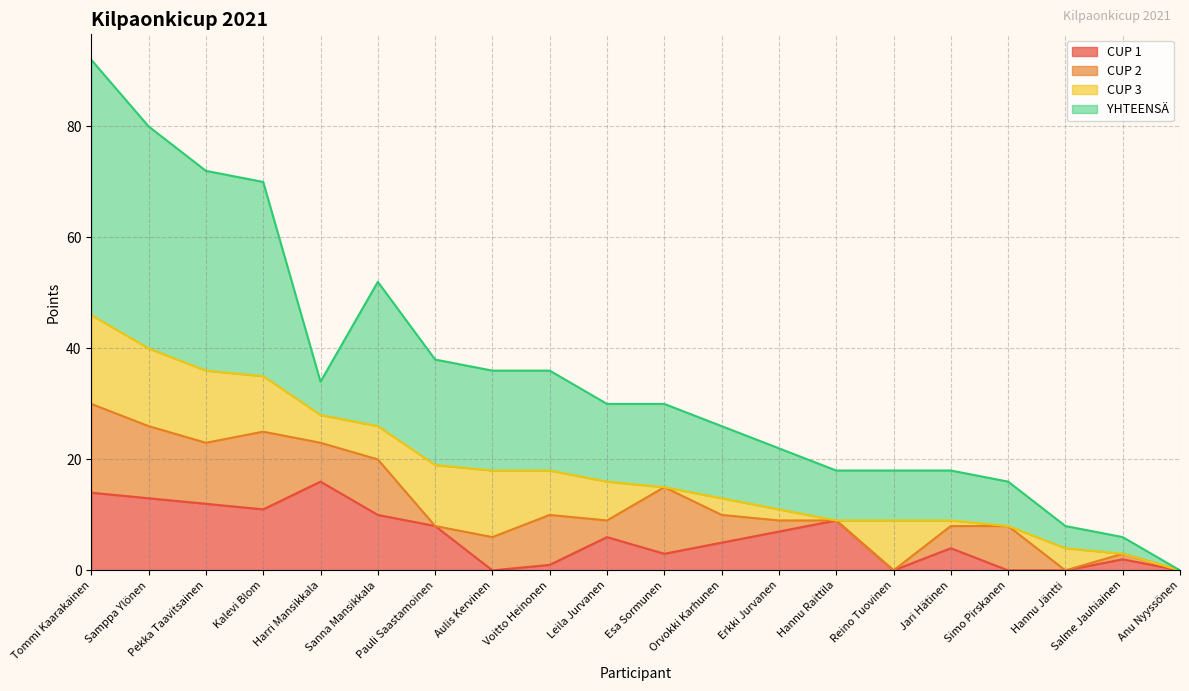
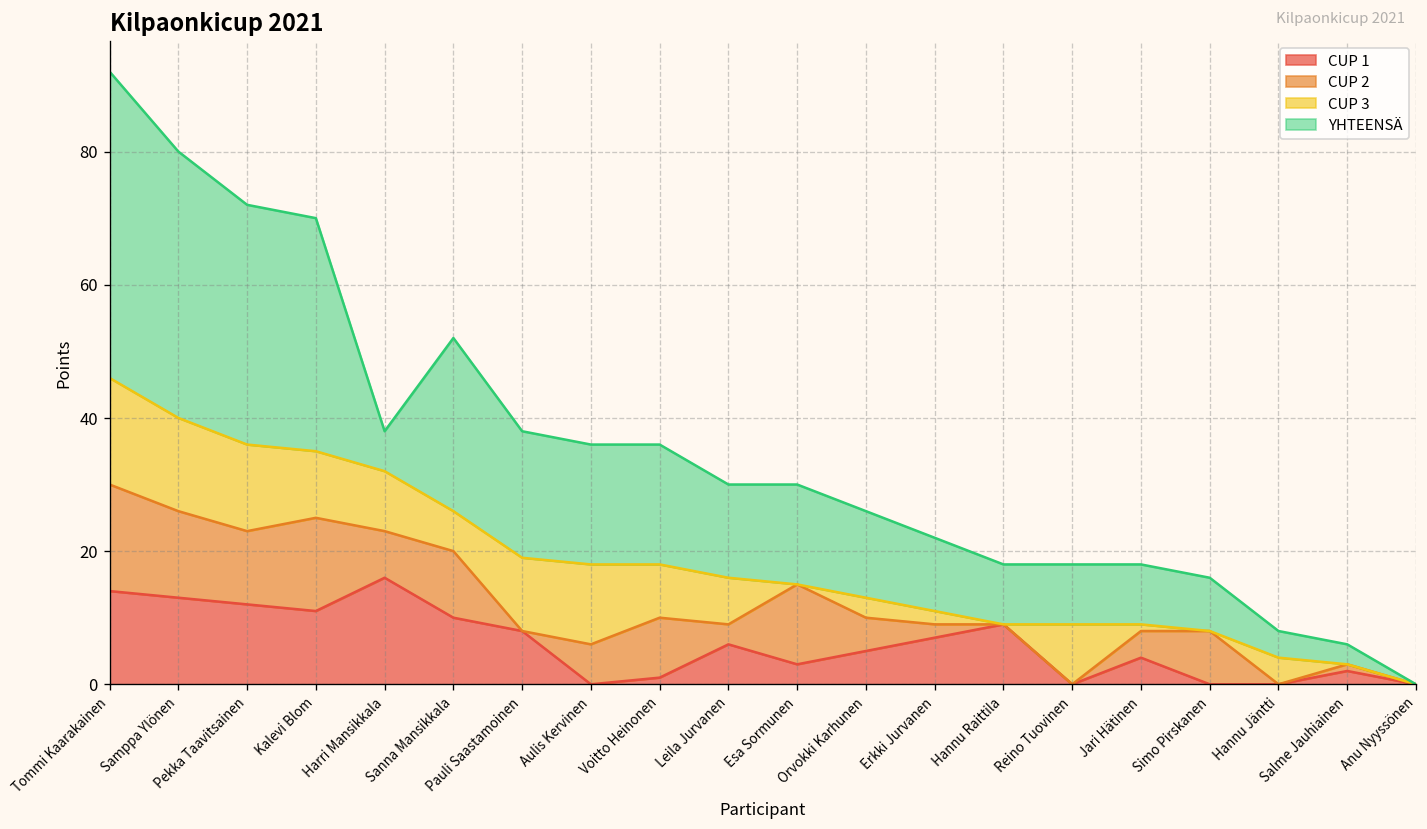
CUP 3, Harri Mansikkala: 5 -> 9
